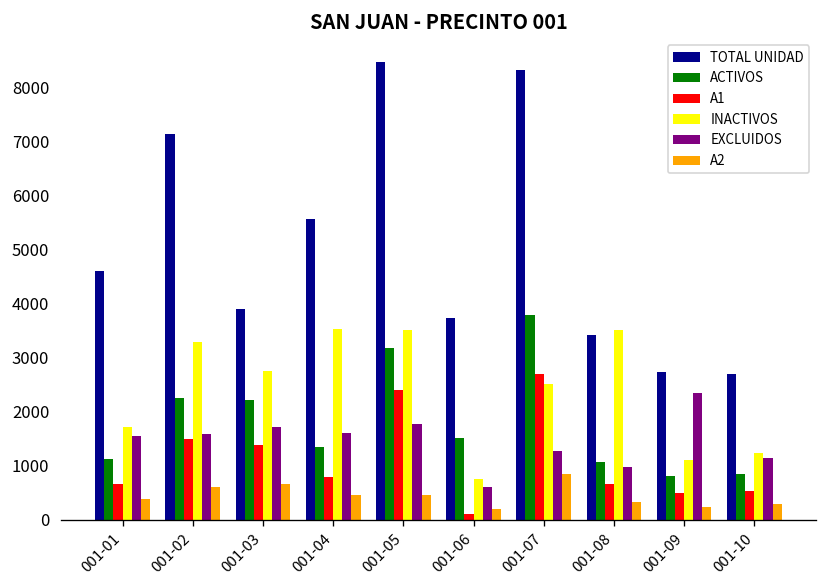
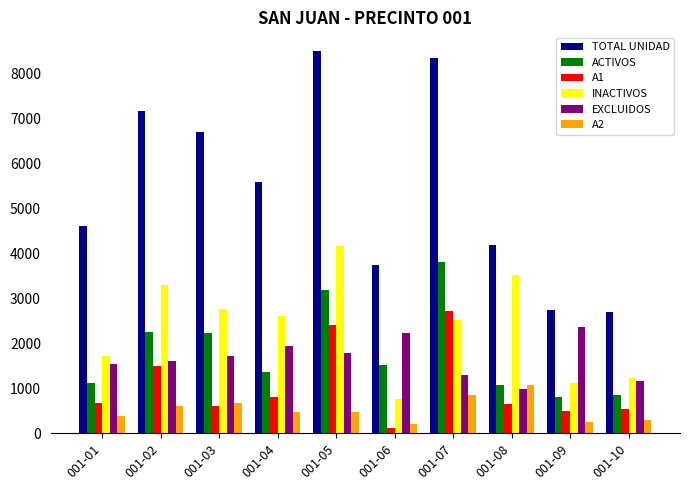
TOTAL UNIDAD, 001-03: 3900 -> 6700
A1, 001-03: 1400 -> 600
INACTIVOS, 001-04: 3500 -> 2600
EXCLUIDOS, 001-04: 1600 -> 1900
INACTIVOS, 001-05: 3500 -> 4200
EXCLUIDOS, 001-06: 600 -> 2200
TOTAL UNIDAD, 001-08: 3400 -> 4200
A2, 001-08: 300 -> 1100
